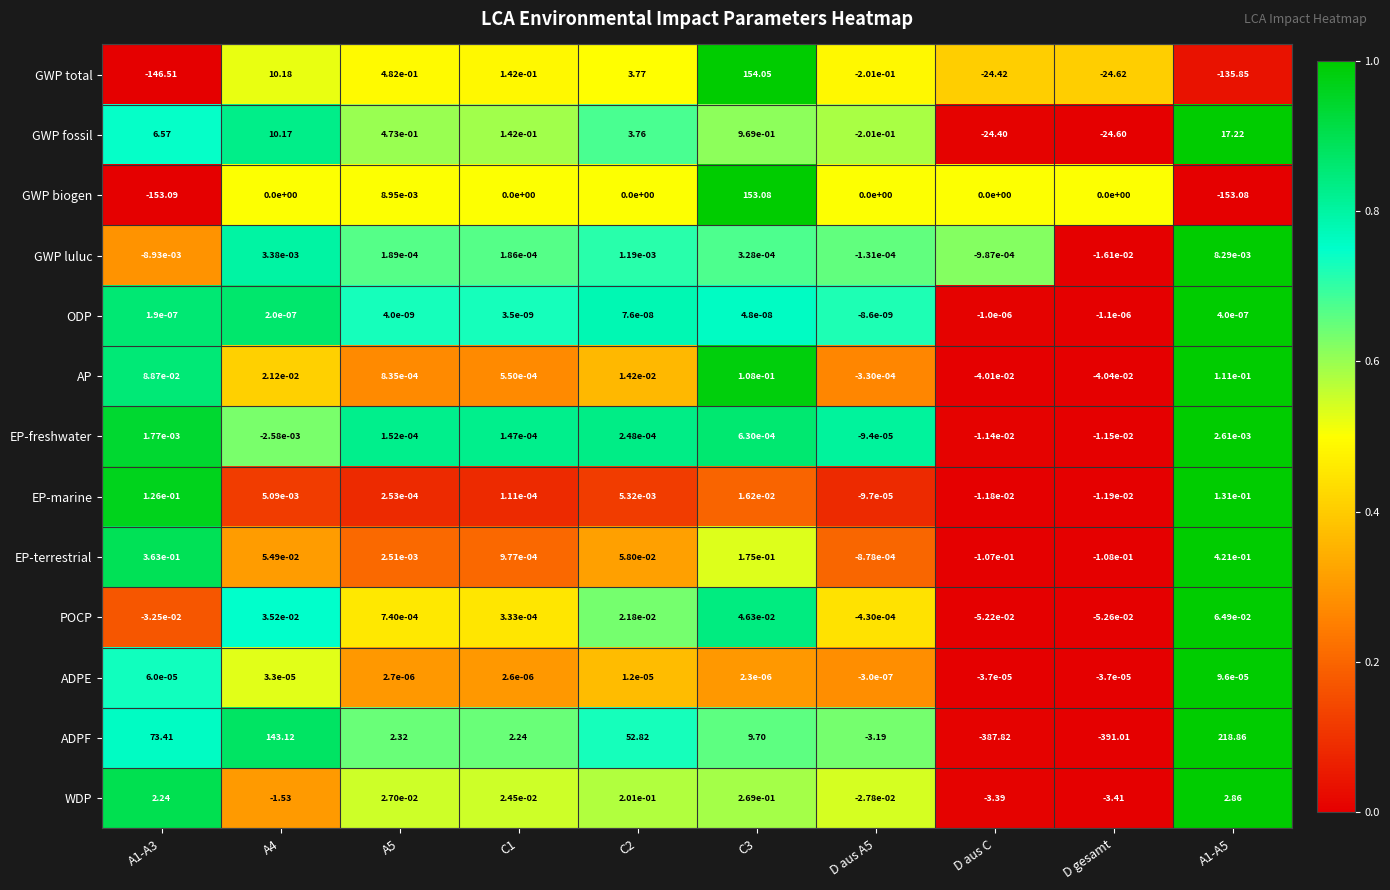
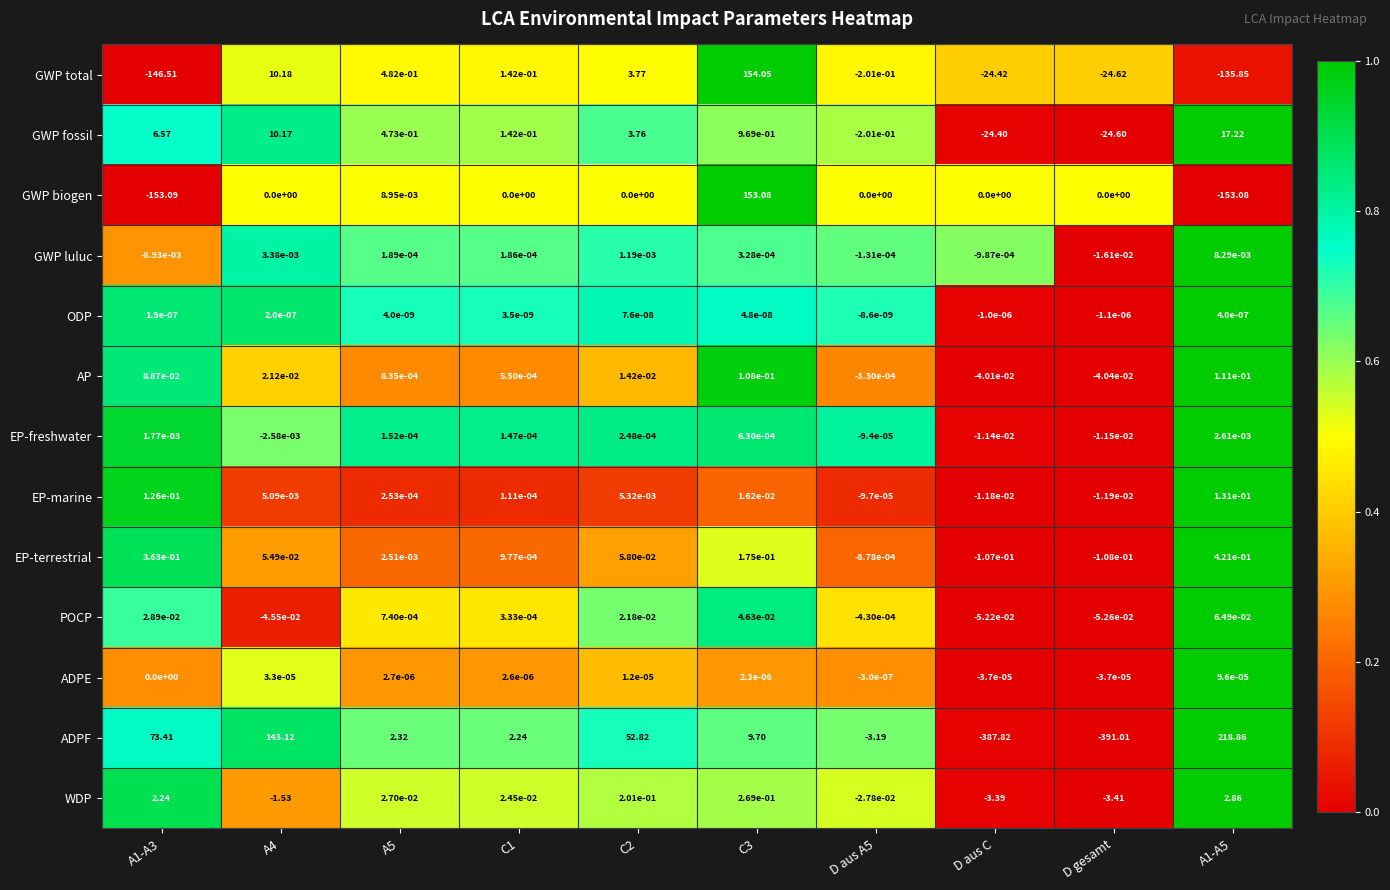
POCP, A1-A3: -3.25e-02 -> 2.89e-02
POCP, A4: 3.52e-02 -> -4.55e-02
ADPE, A1-A3: 6.0e-05 -> 0.0e+00
